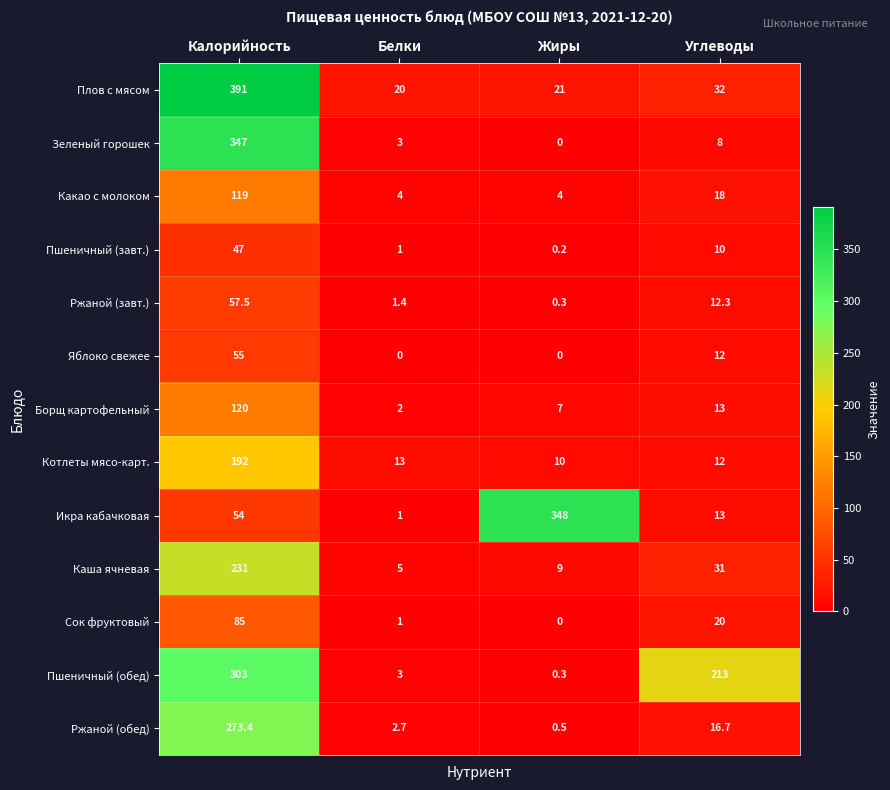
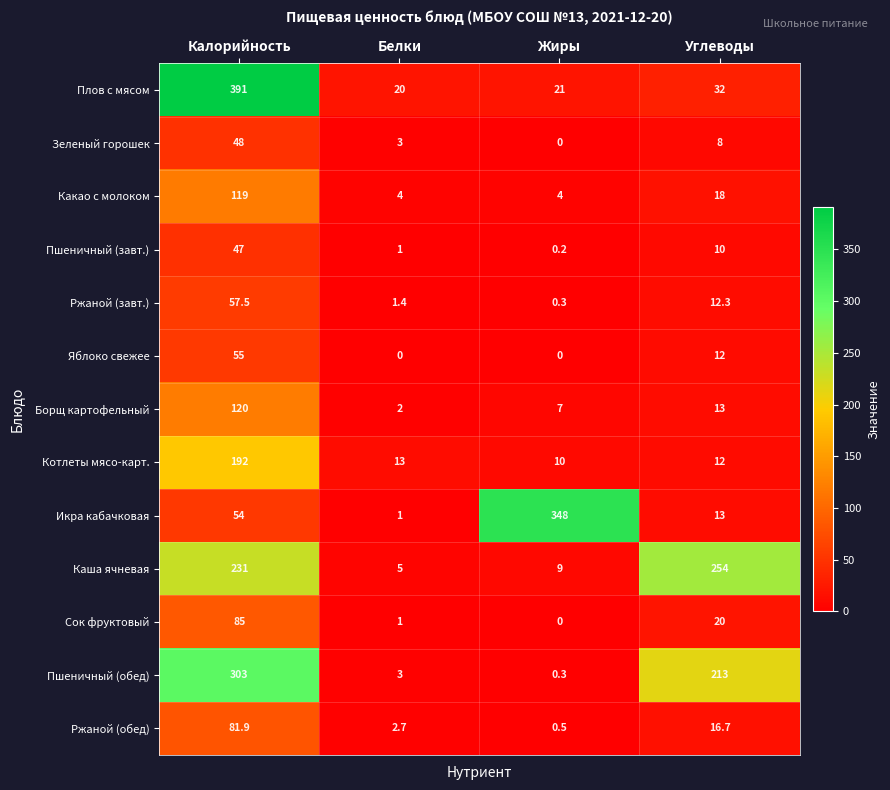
Зеленый горошек, Калорийность: 347 -> 48
Каша ячневая, Углеводы: 31 -> 254
Ржаной (обед), Калорийность: 273.4 -> 81.9
